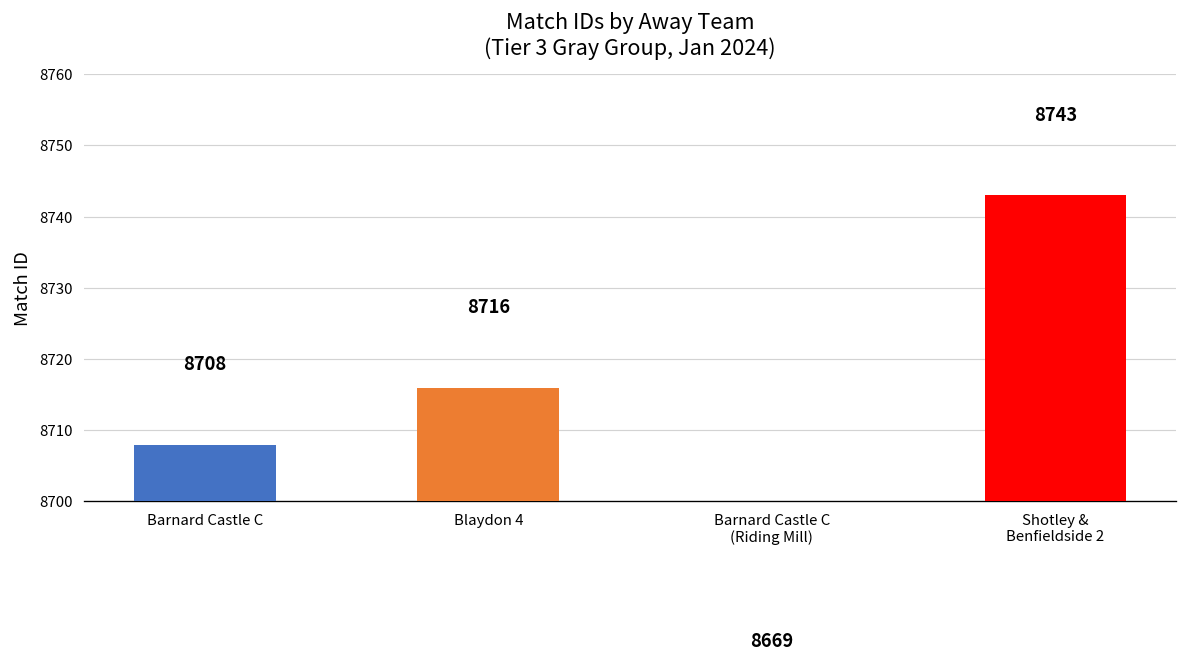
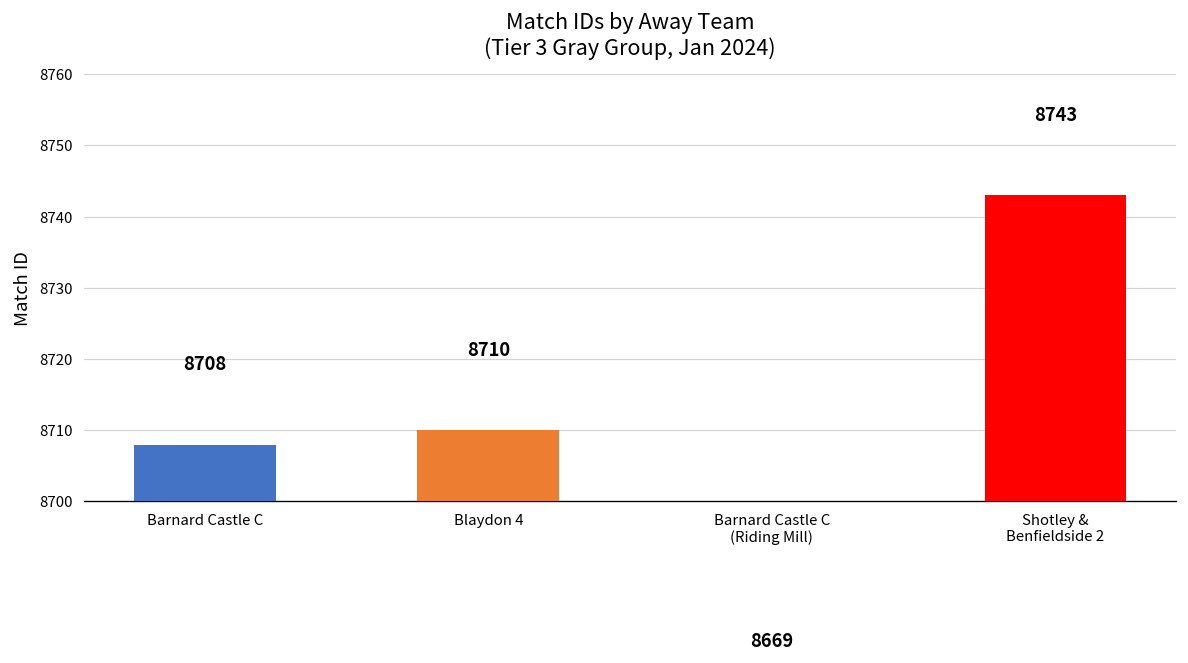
Blaydon 4: 8716 -> 8710
